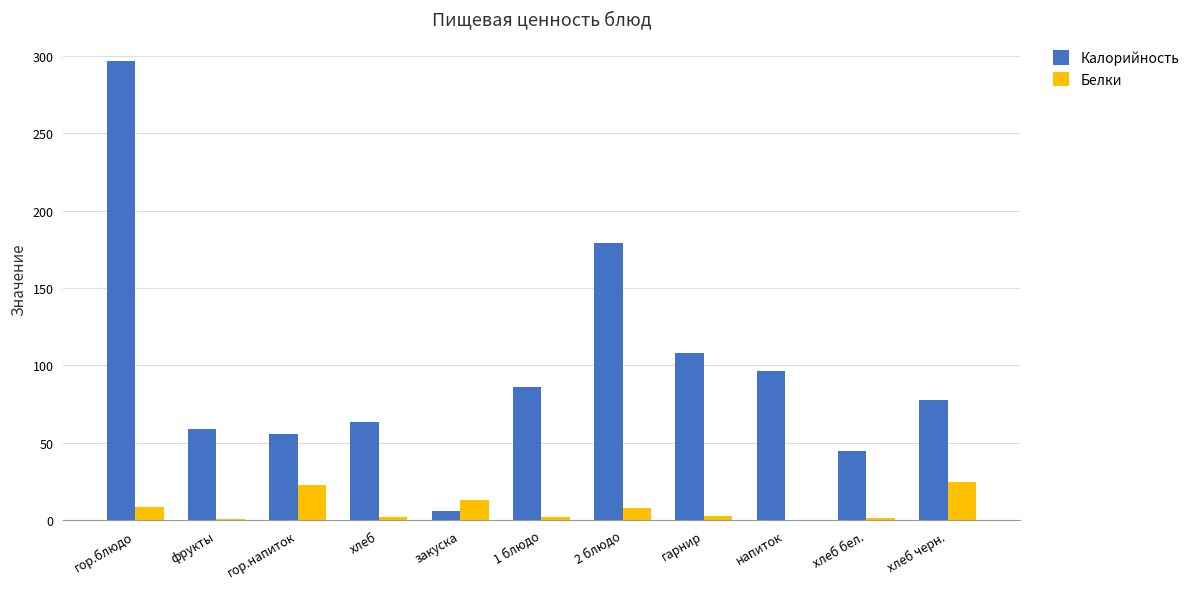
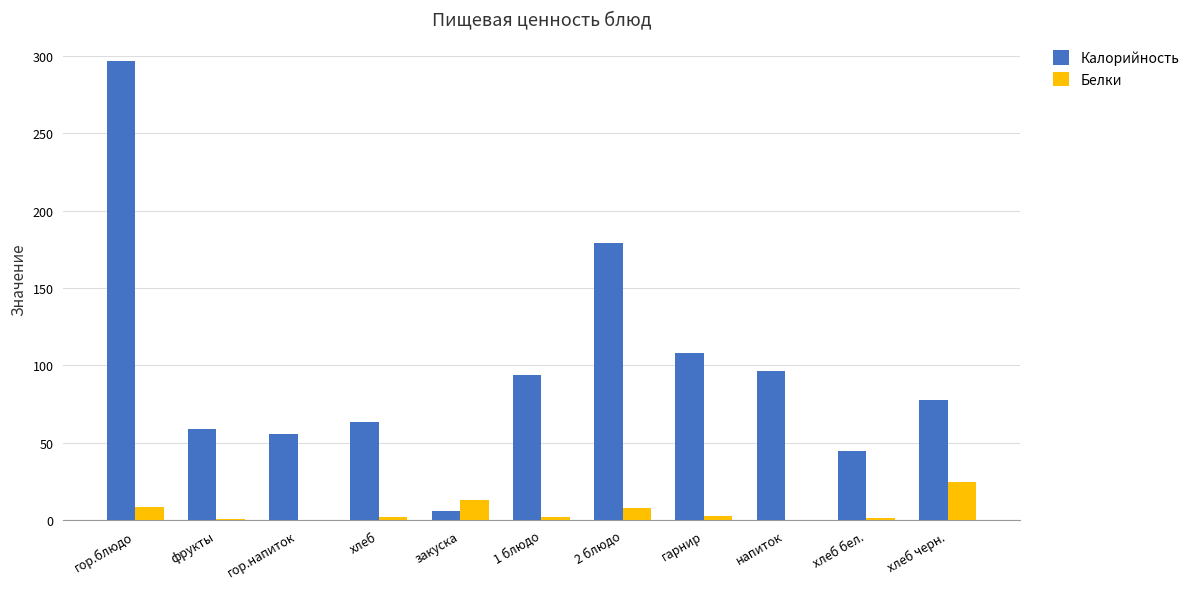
Белки, гор.напиток: 23 -> 0
Калорийность, 1 блюдо: 86 -> 94
